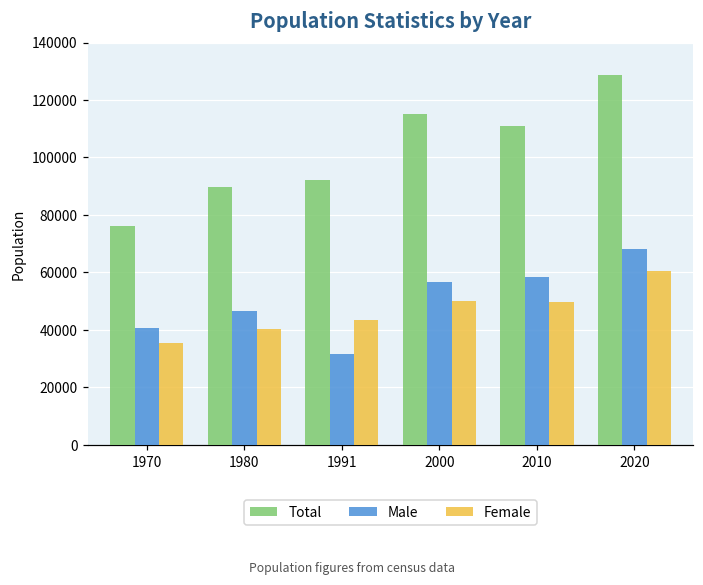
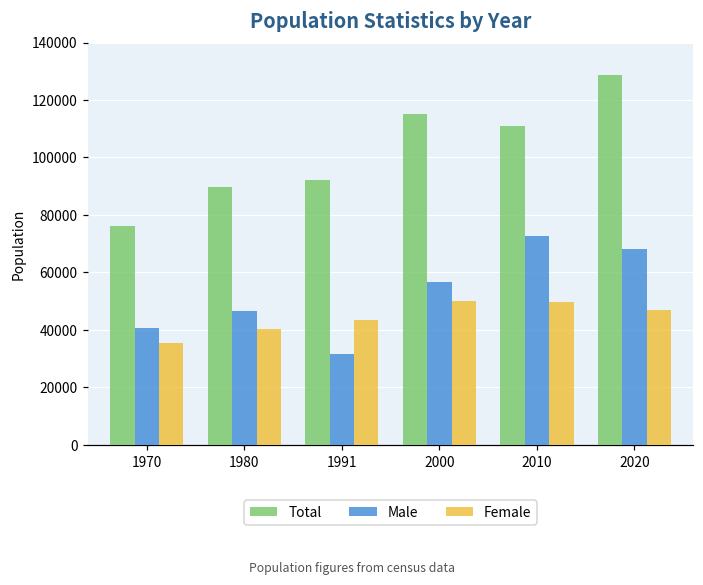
Male, 2010: 58000 -> 73000
Female, 2020: 60000 -> 47000
